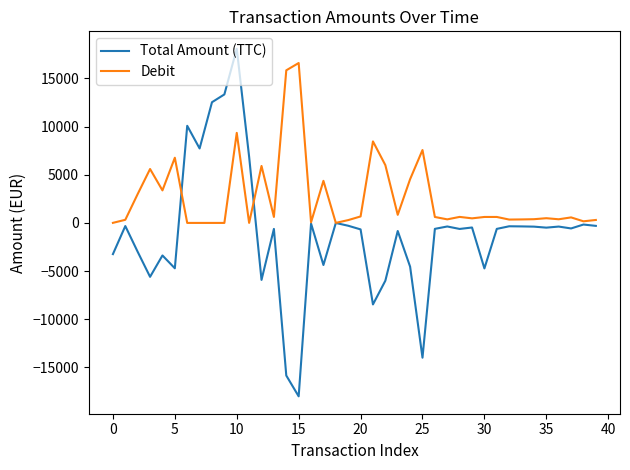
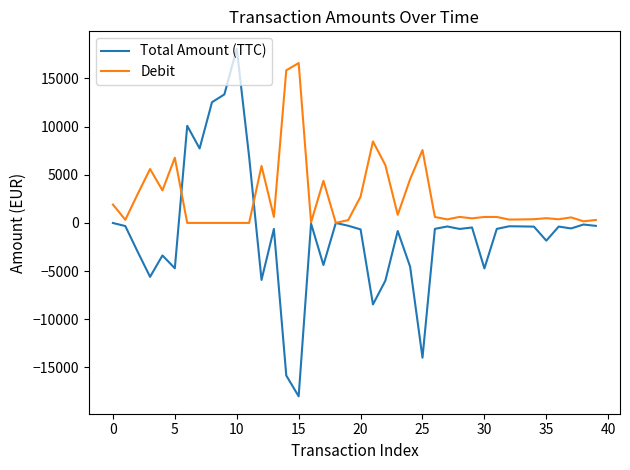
Total Amount (TTC), 0: -3000 -> 0
Debit, 0: 0 -> 2000
Debit, 10: 9000 -> 0
Debit, 20: 1000 -> 3000
Total Amount (TTC), 35: 0 -> -2000
